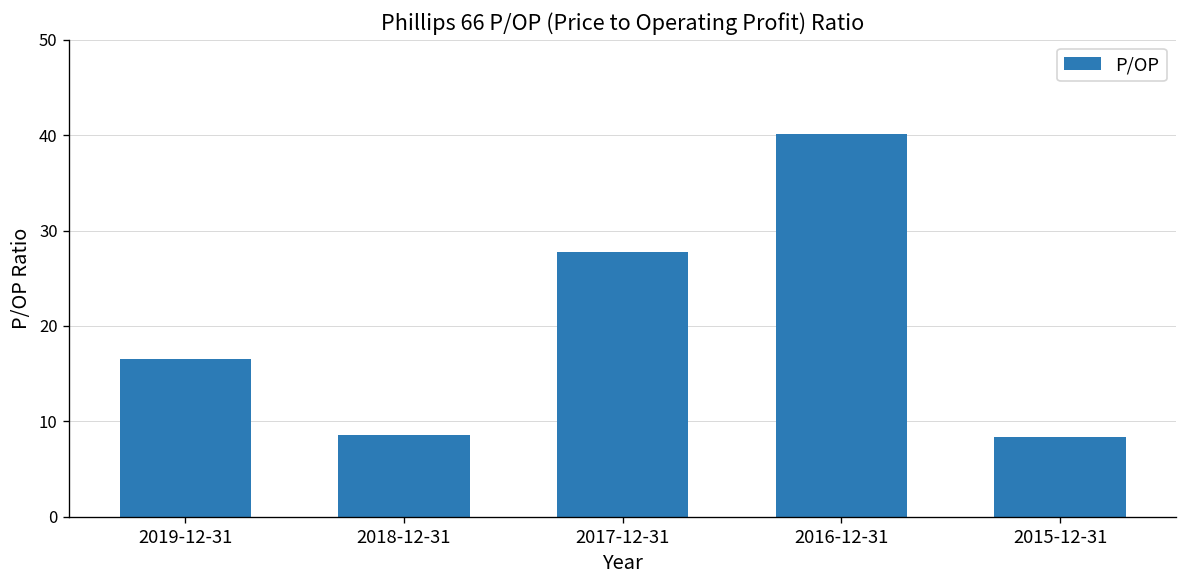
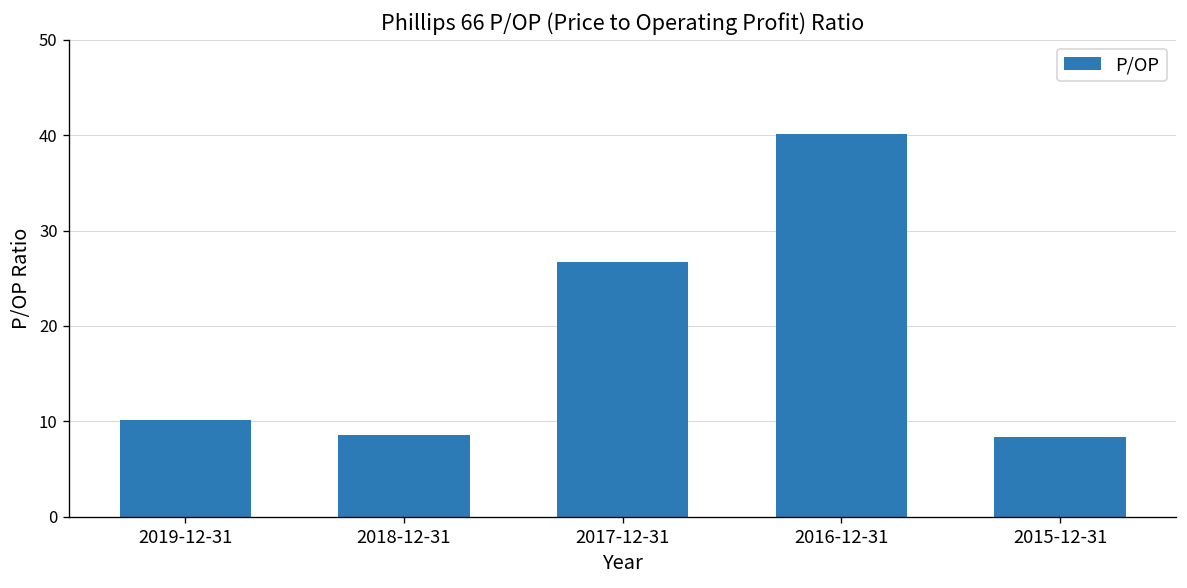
2019-12-31: 17 -> 10
2017-12-31: 28 -> 27
